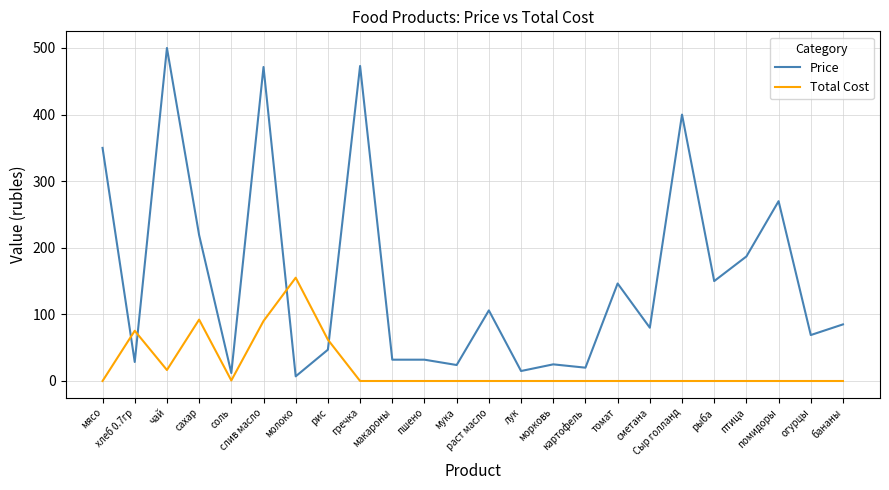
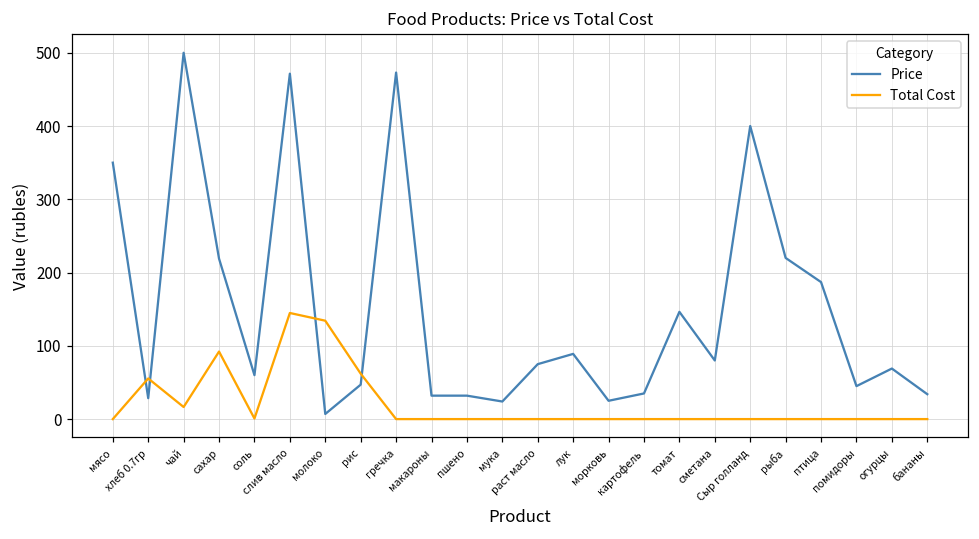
Total Cost, хлеб 0.7гр: 80 -> 60
Price, соль: 10 -> 60
Total Cost, слив масло: 90 -> 140
Total Cost, молоко: 160 -> 130
Price, раст масло: 110 -> 80
Price, лук: 20 -> 90
Price, картофель: 20 -> 40
Price, рыба: 150 -> 220
Price, помидоры: 270 -> 50
Price, бананы: 90 -> 30
